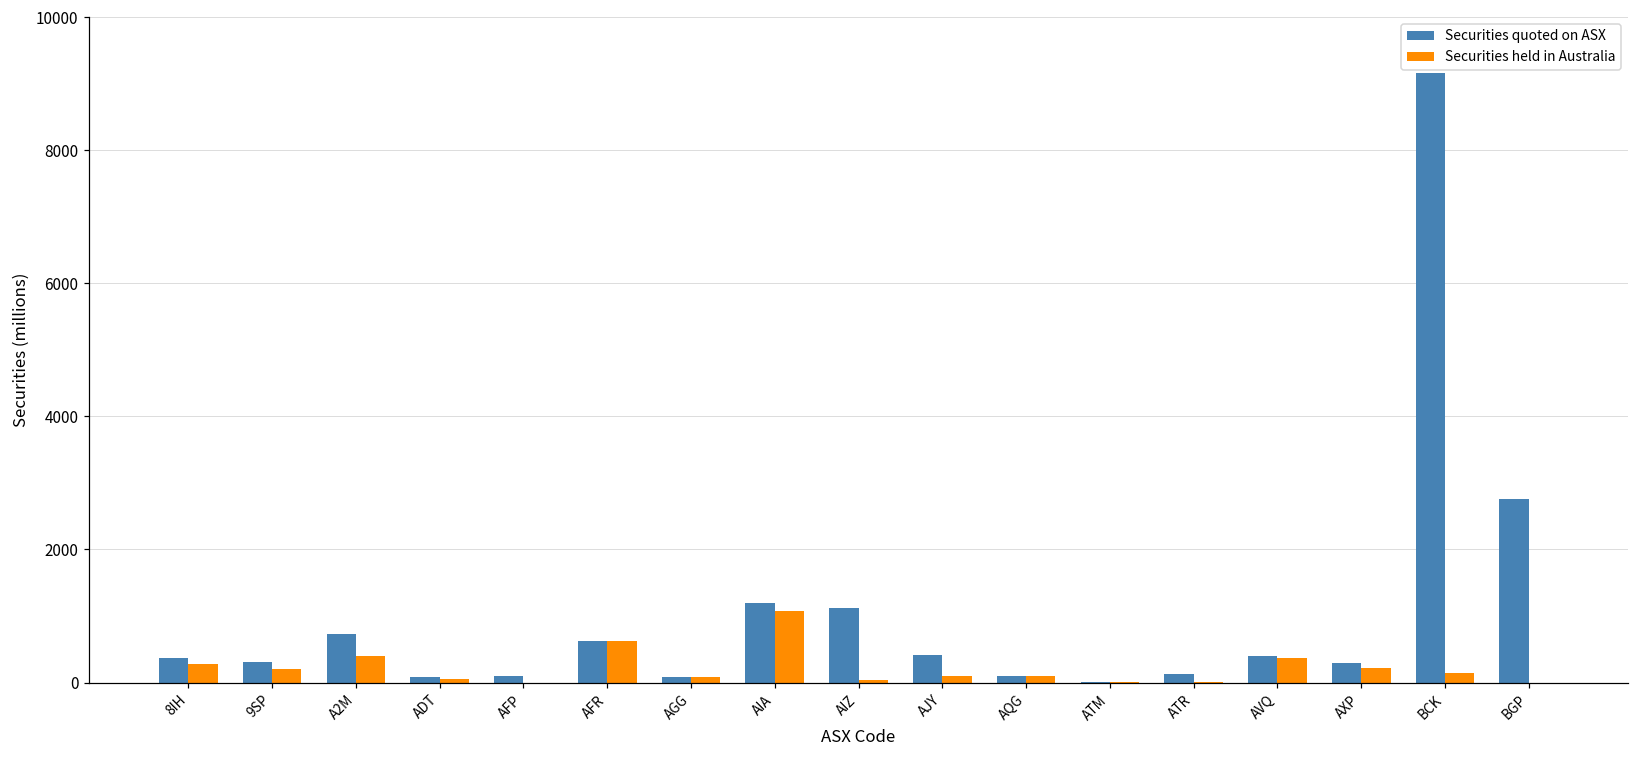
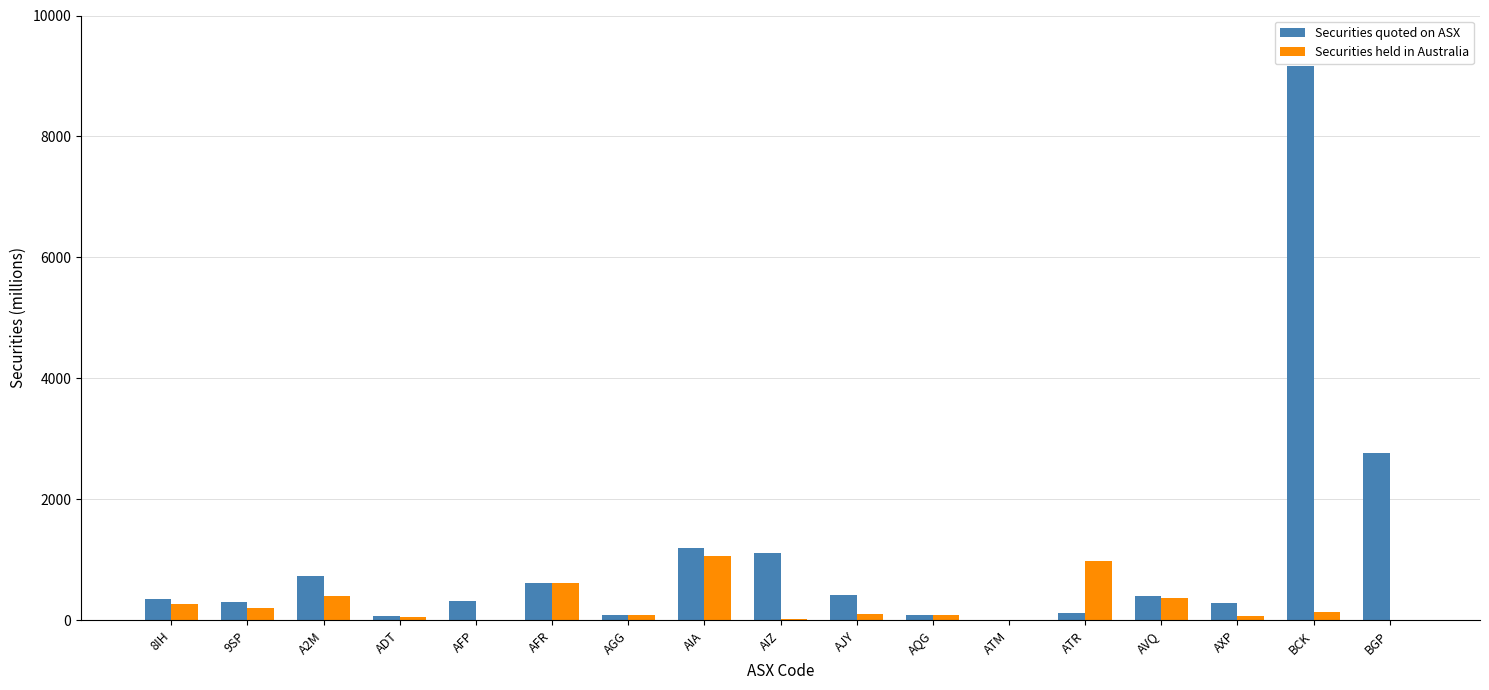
Securities quoted on ASX, AFP: 100 -> 300
Securities held in Australia, ATR: 0 -> 1000
Securities held in Australia, AXP: 200 -> 100
